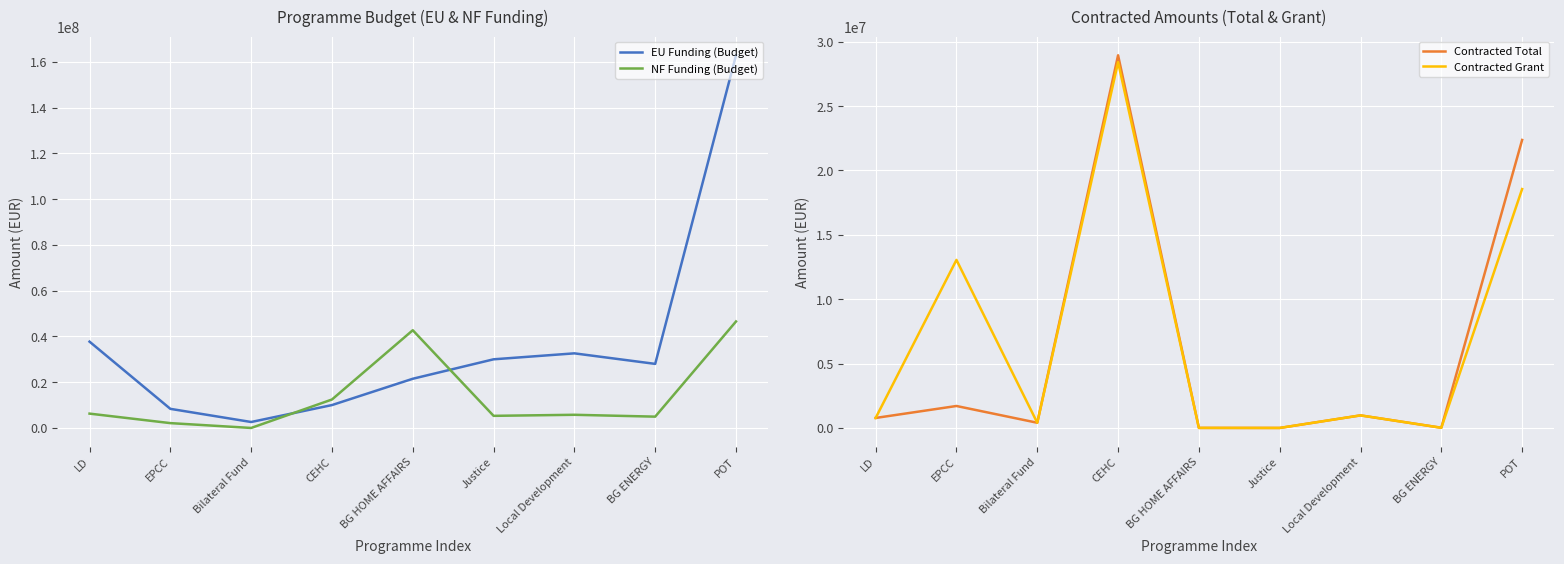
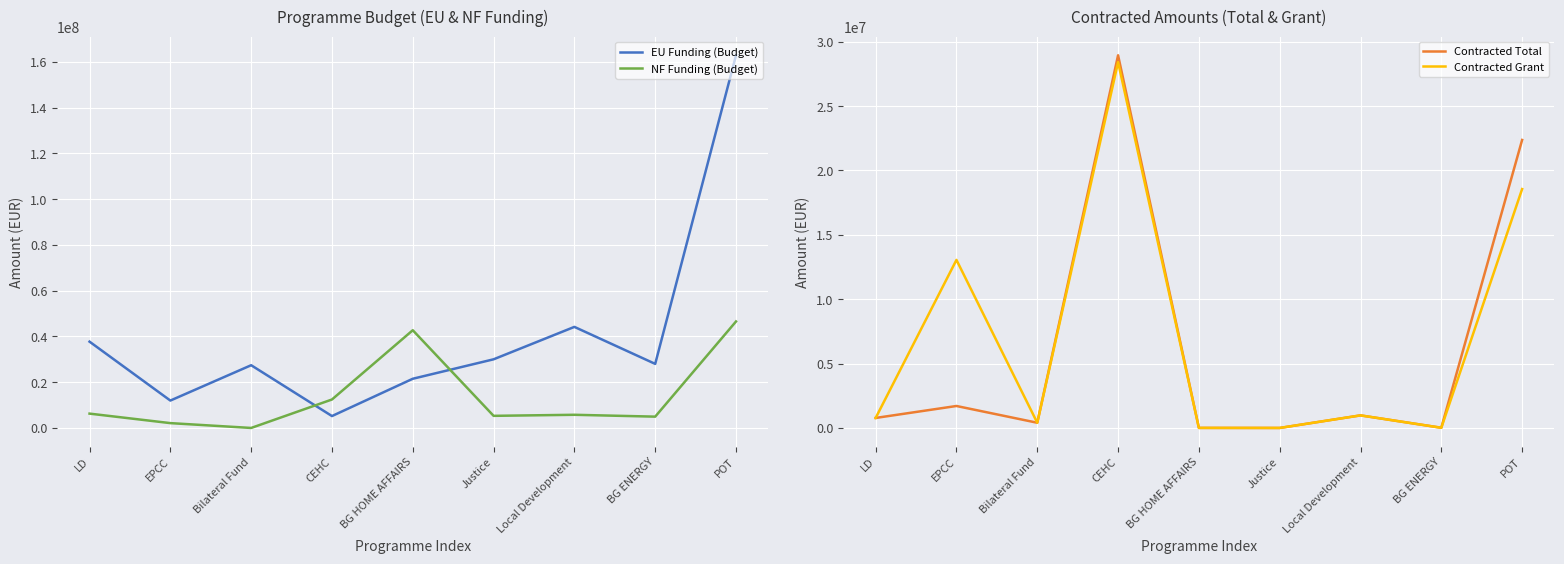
Programme Budget (EU & NF Funding), EU Funding (Budget), EPCC: 8000000 -> 12000000
Programme Budget (EU & NF Funding), EU Funding (Budget), Bilateral Fund: 3000000 -> 27000000
Programme Budget (EU & NF Funding), EU Funding (Budget), CEHC: 10000000 -> 5000000
Programme Budget (EU & NF Funding), EU Funding (Budget), Local Development: 33000000 -> 44000000
